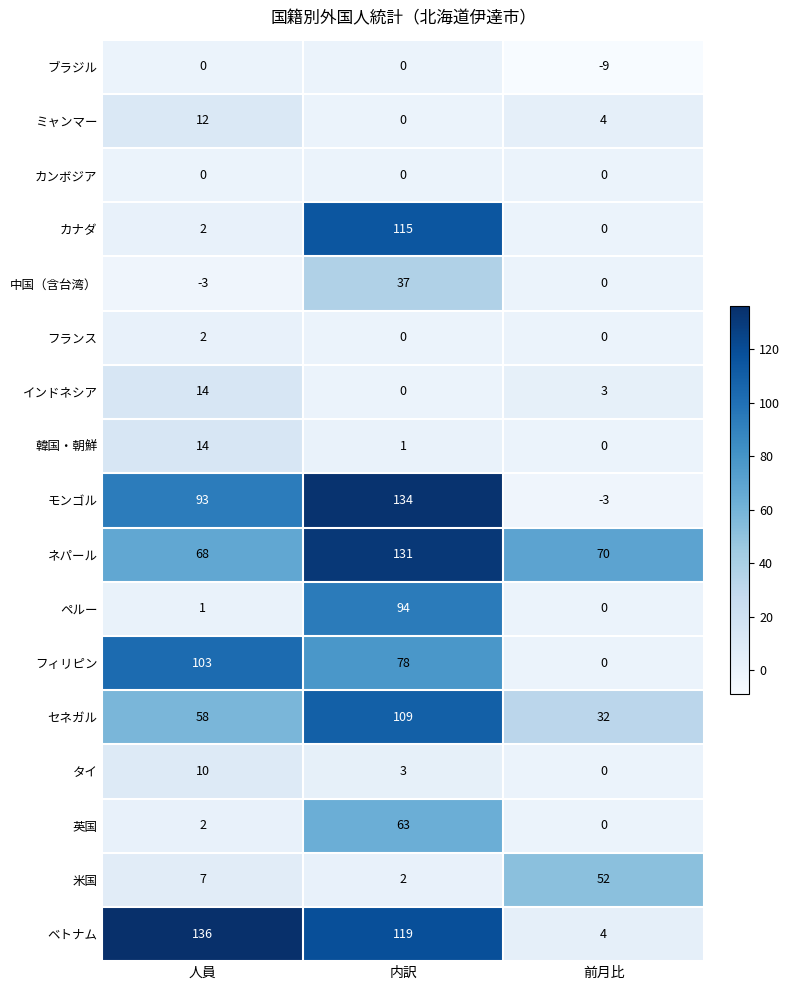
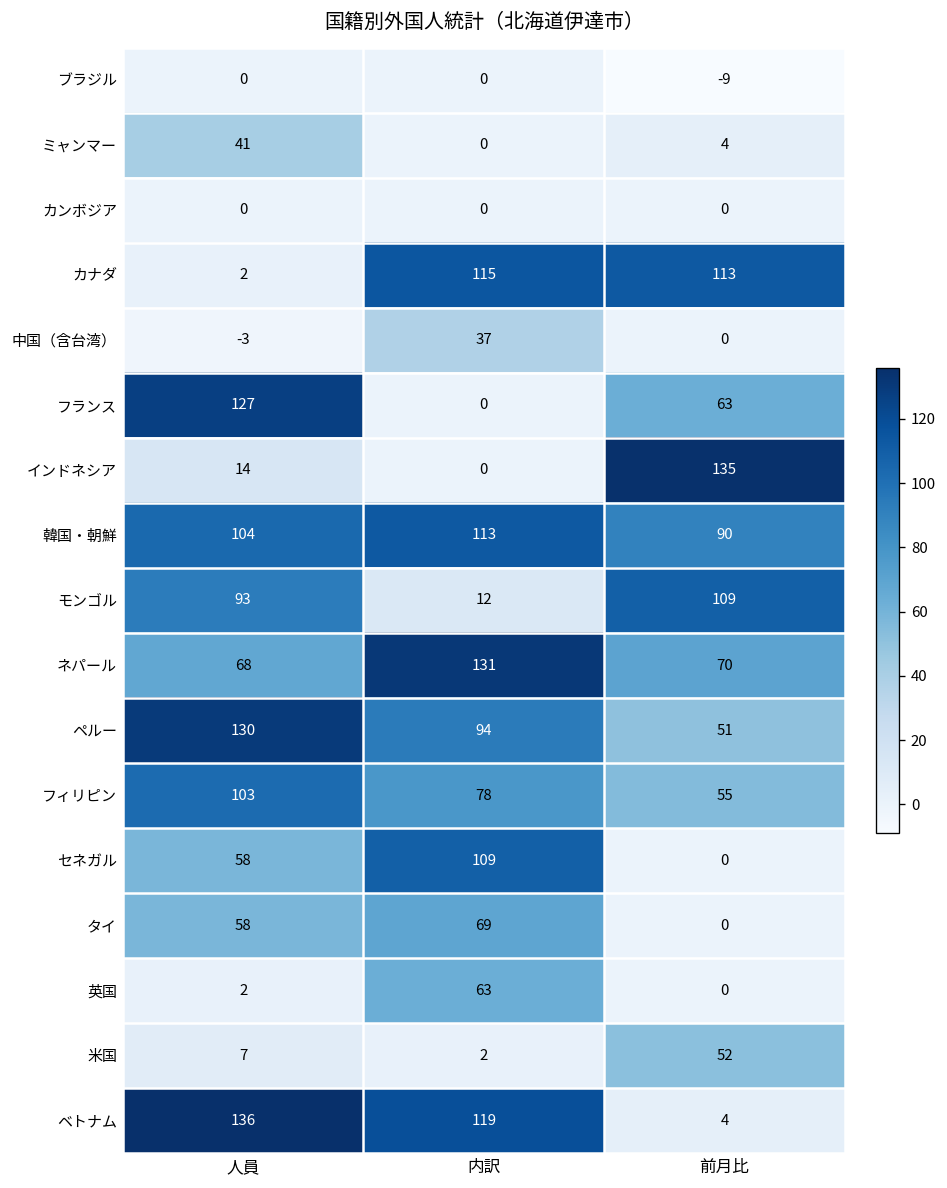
ミャンマー, 人員: 12 -> 41
カナダ, 前月比: 0 -> 113
フランス, 人員: 2 -> 127
フランス, 前月比: 0 -> 63
インドネシア, 前月比: 3 -> 135
韓国・朝鮮, 人員: 14 -> 104
韓国・朝鮮, 内訳: 1 -> 113
韓国・朝鮮, 前月比: 0 -> 90
モンゴル, 内訳: 134 -> 12
モンゴル, 前月比: -3 -> 109
ペルー, 人員: 1 -> 130
ペルー, 前月比: 0 -> 51
フィリピン, 前月比: 0 -> 55
セネガル, 前月比: 32 -> 0
タイ, 人員: 10 -> 58
タイ, 内訳: 3 -> 69
